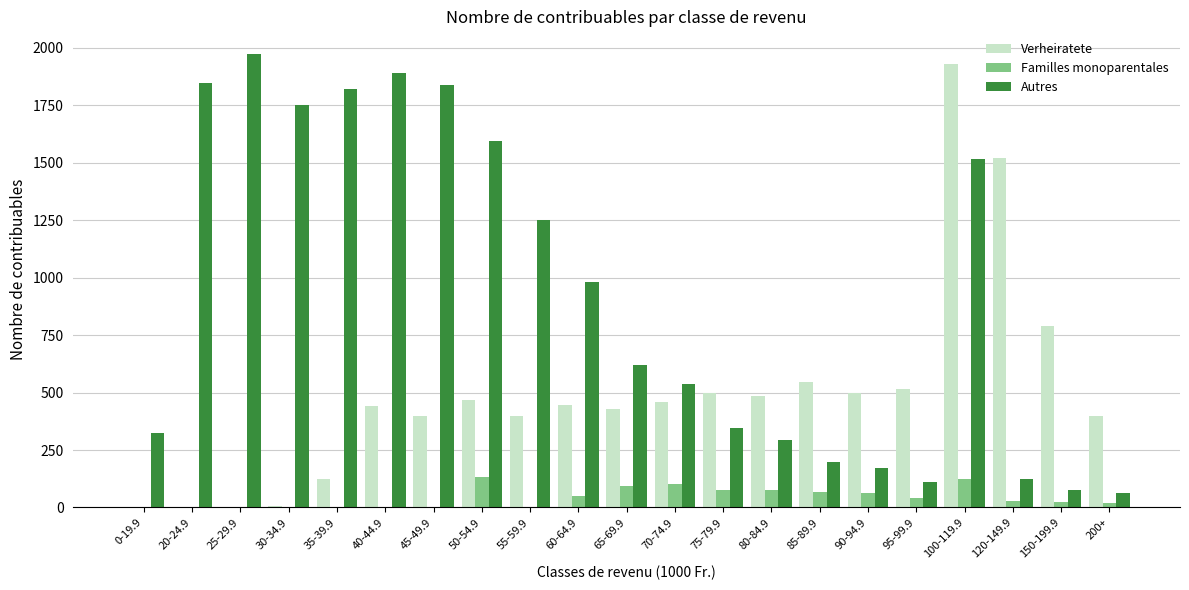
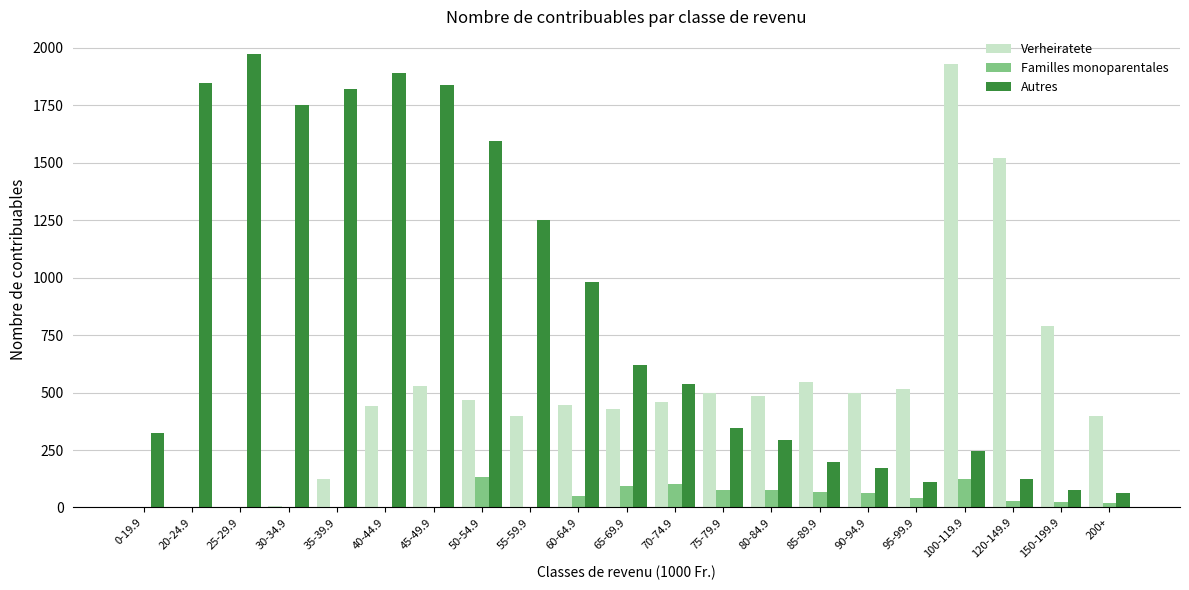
Verheiratete, 45-49.9: 400 -> 530
Autres, 100-119.9: 1520 -> 250
